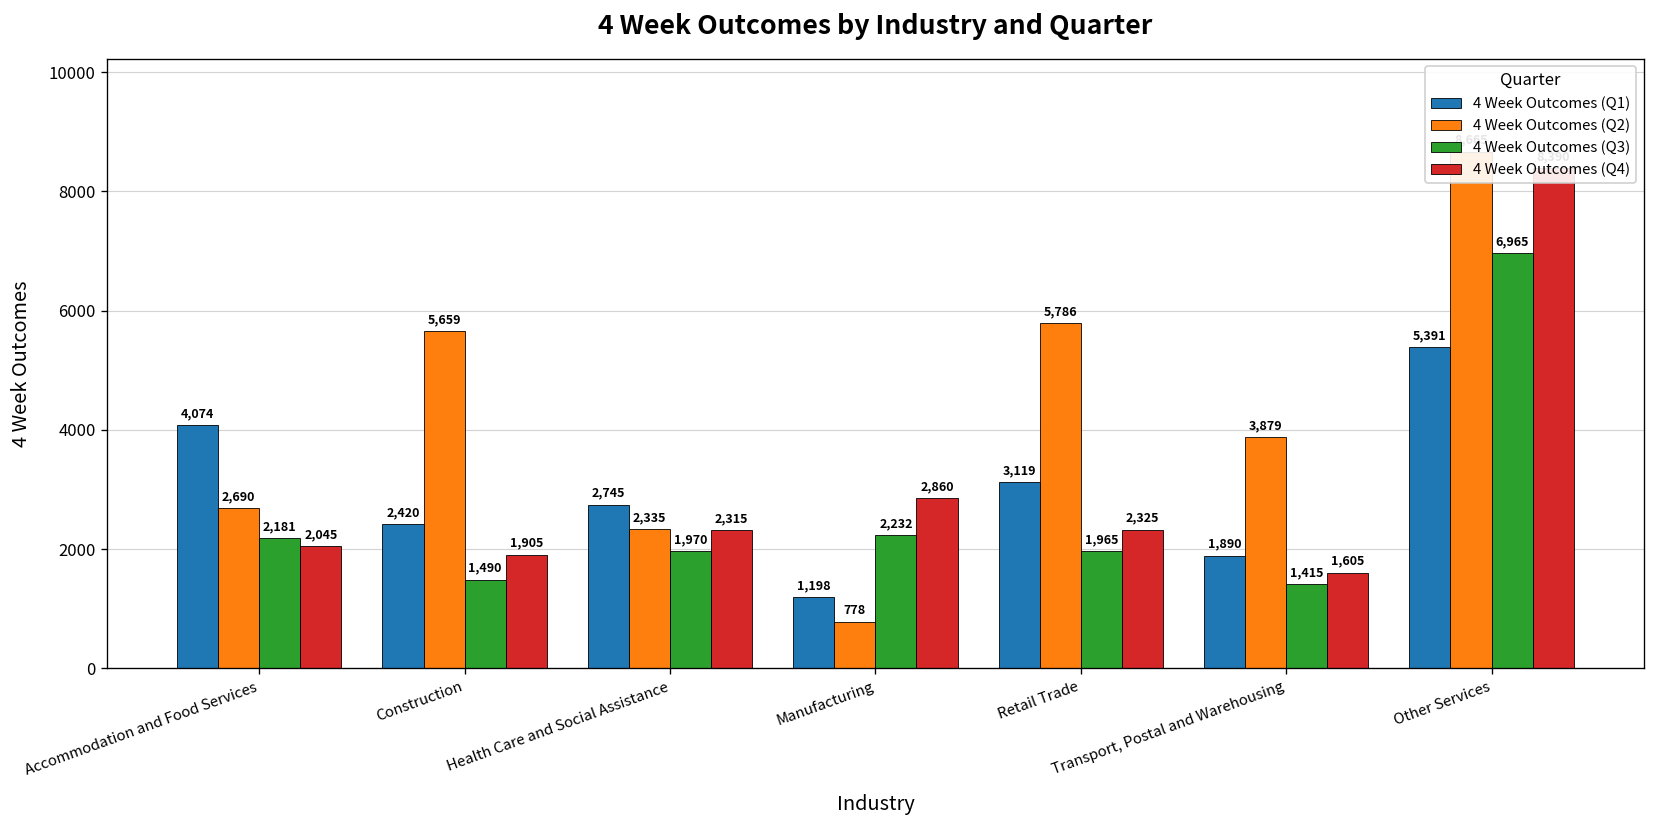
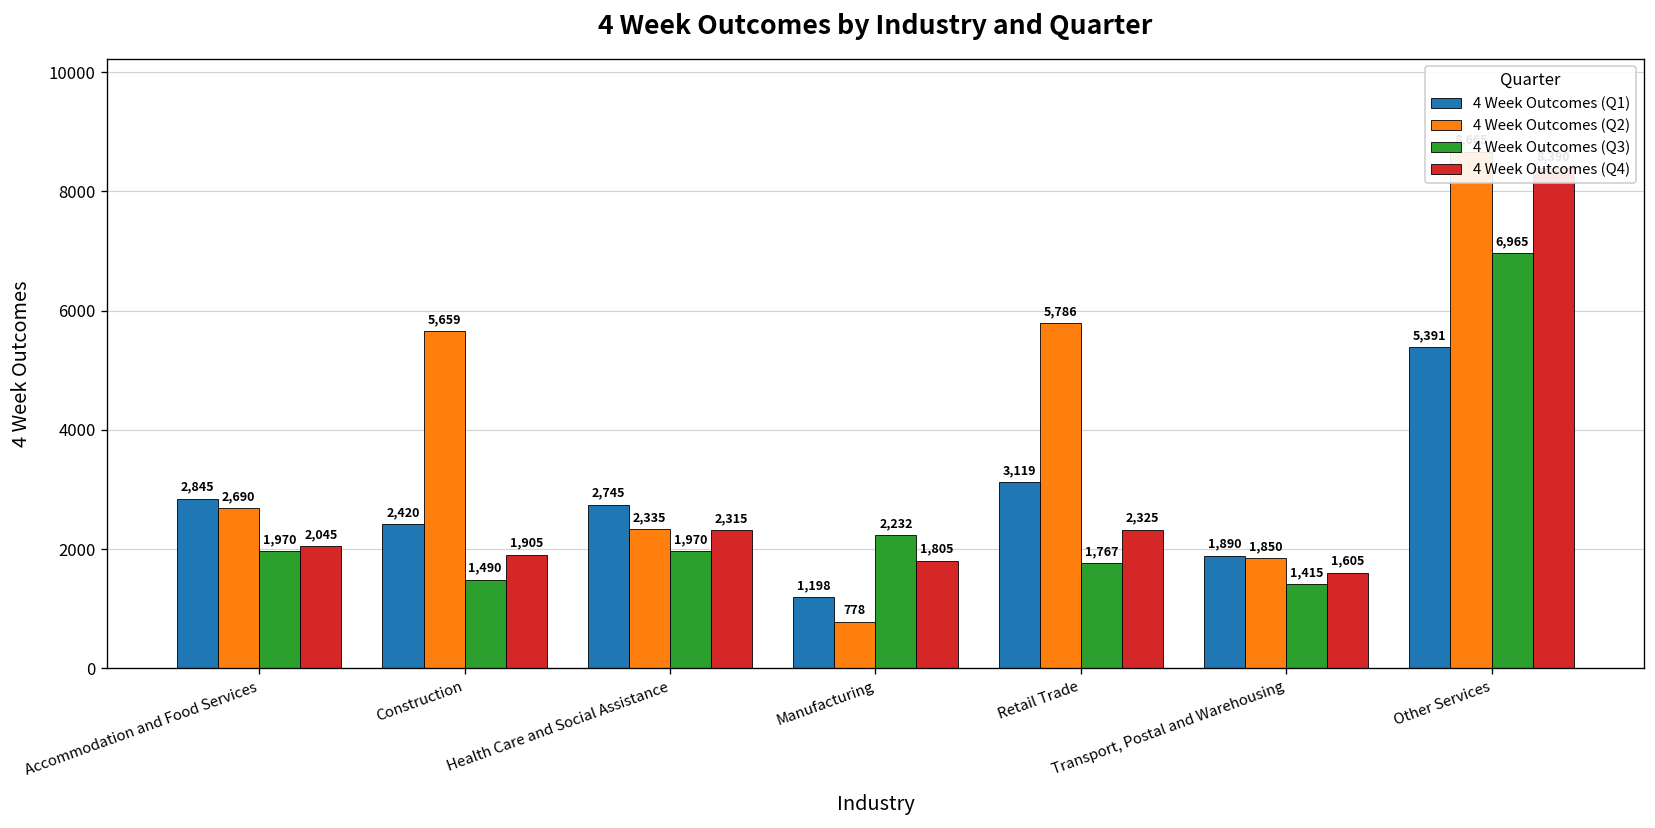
4 Week Outcomes (Q1), Accommodation and Food Services: 4,074 -> 2,845
4 Week Outcomes (Q3), Accommodation and Food Services: 2,181 -> 1,970
4 Week Outcomes (Q4), Manufacturing: 2,860 -> 1,805
4 Week Outcomes (Q3), Retail Trade: 1,965 -> 1,767
4 Week Outcomes (Q2), Transport, Postal and Warehousing: 3,879 -> 1,850
